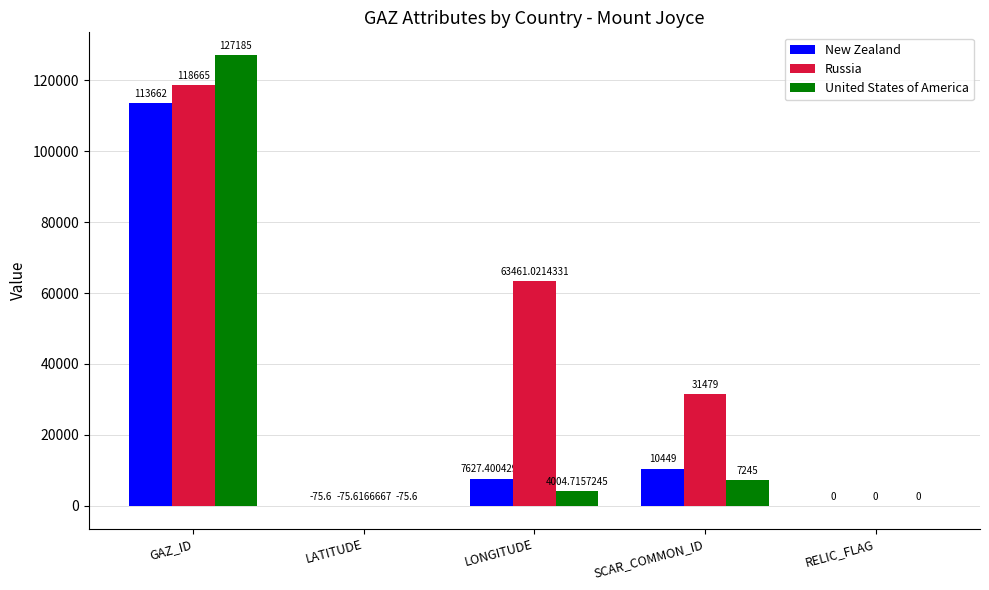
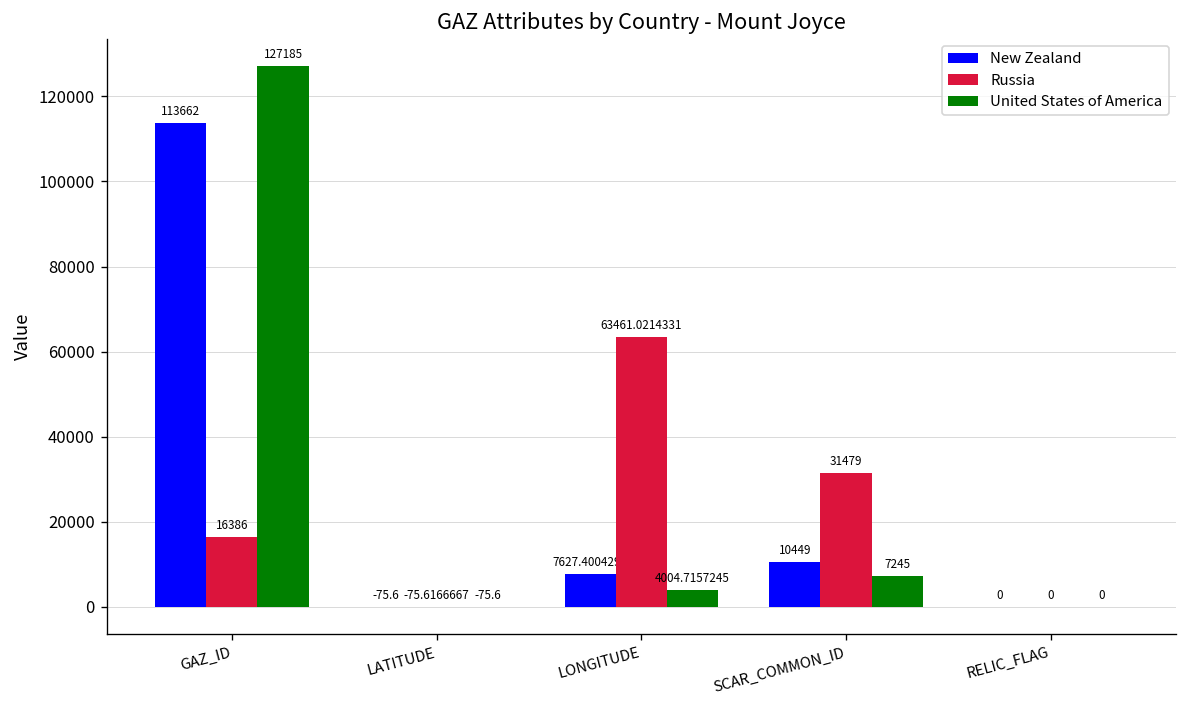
Russia, GAZ_ID: 118665 -> 16386
